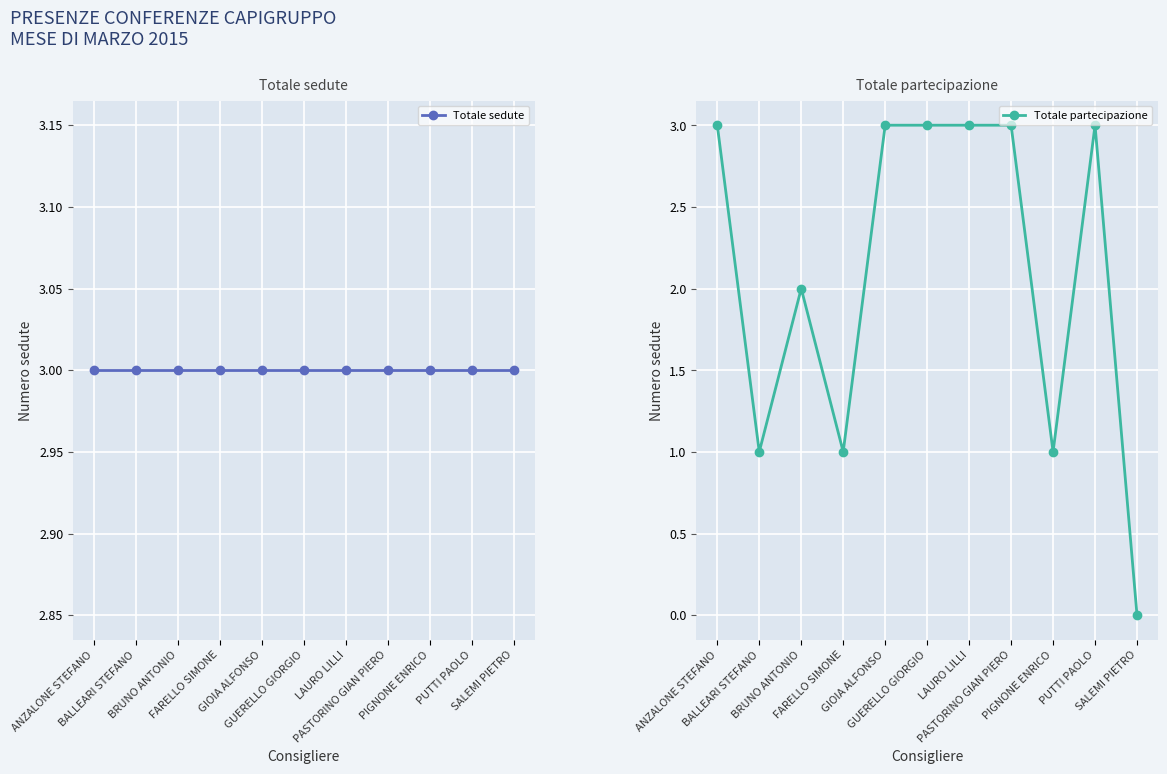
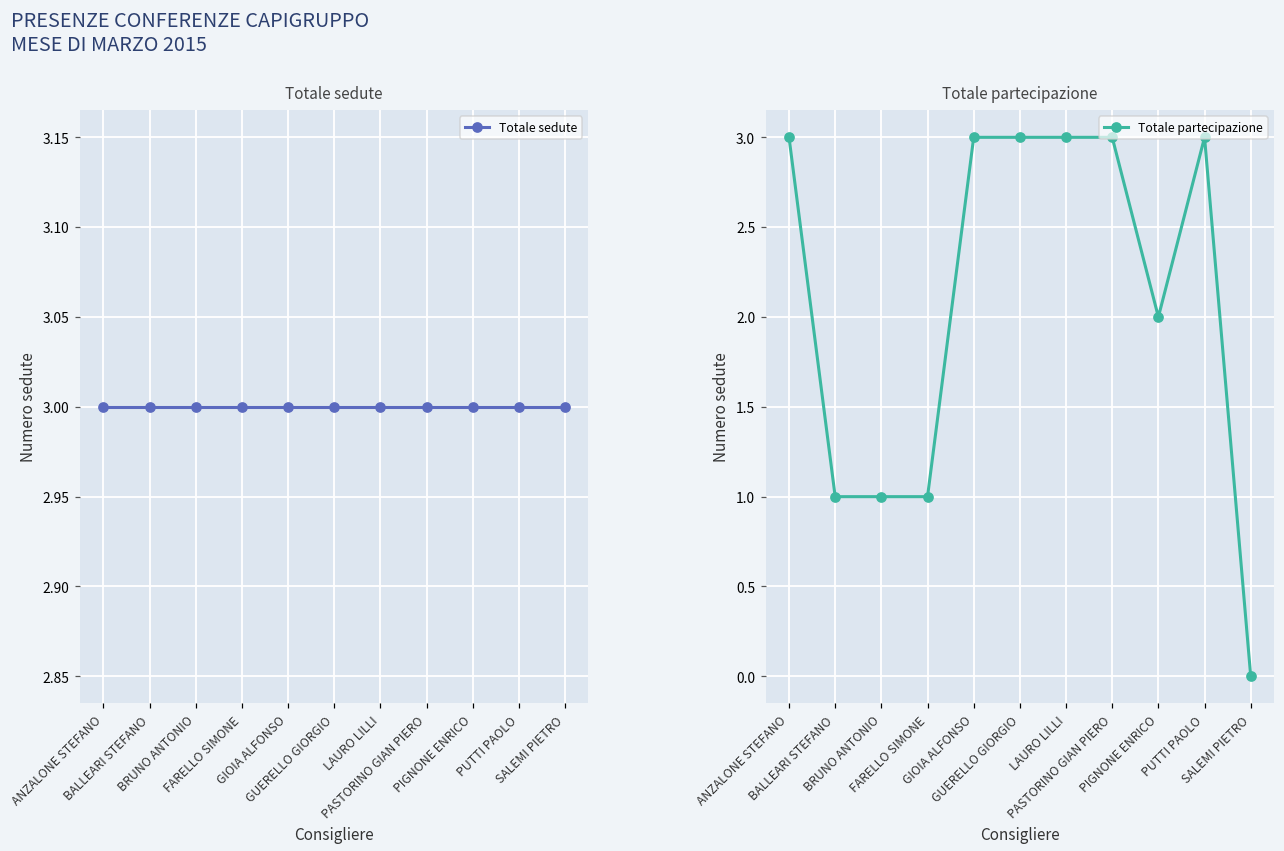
Totale partecipazione, BRUNO ANTONIO: 2 -> 1
Totale partecipazione, PIGNONE ENRICO: 1 -> 2
